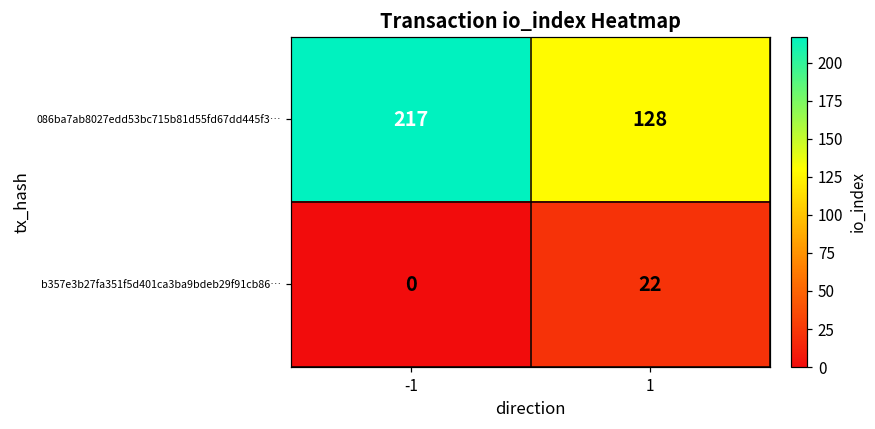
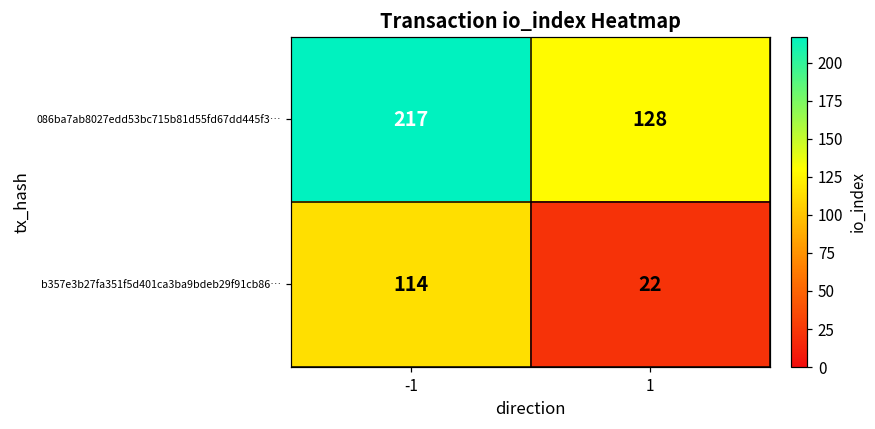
b357e3b27fa351f5d401ca3ba9bdeb29f91cb86…, -1: 0 -> 114
